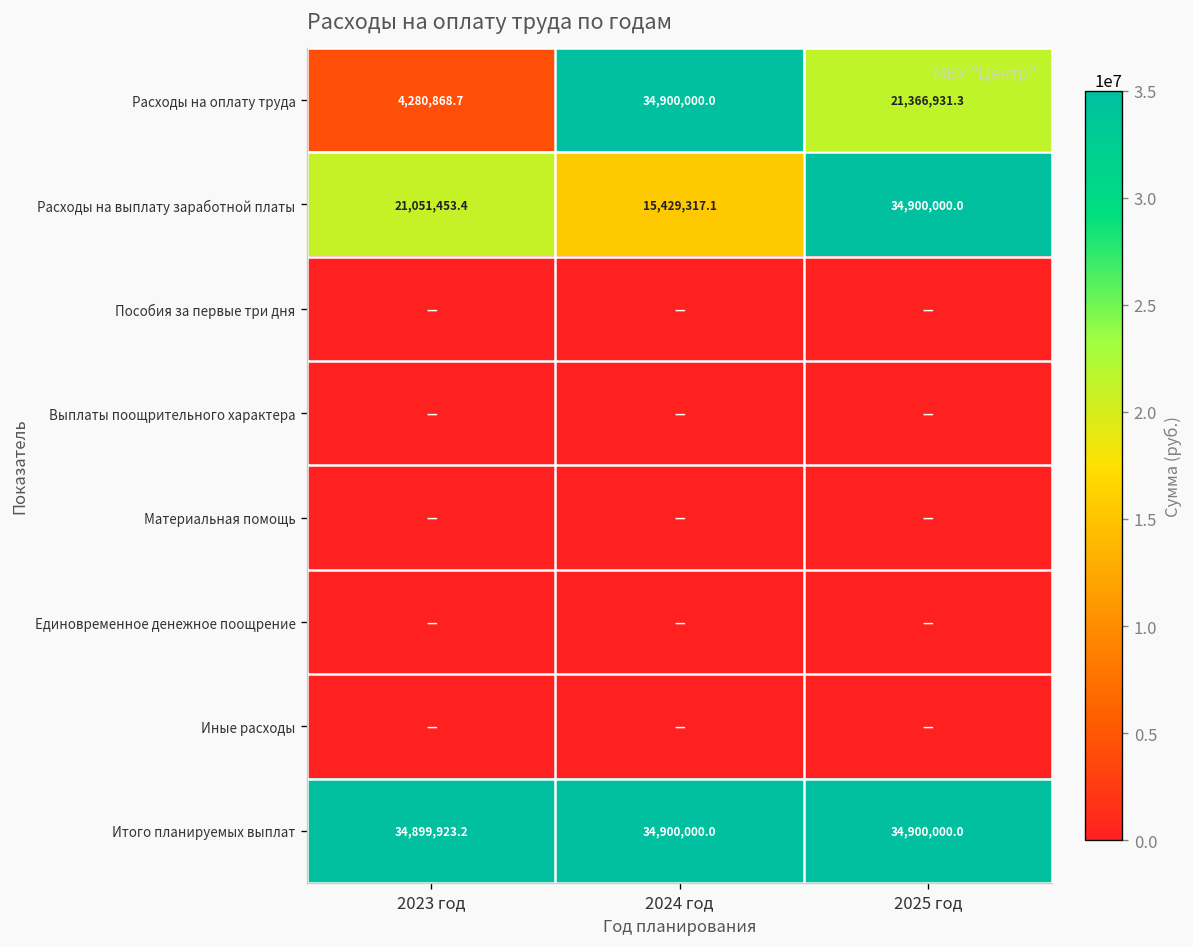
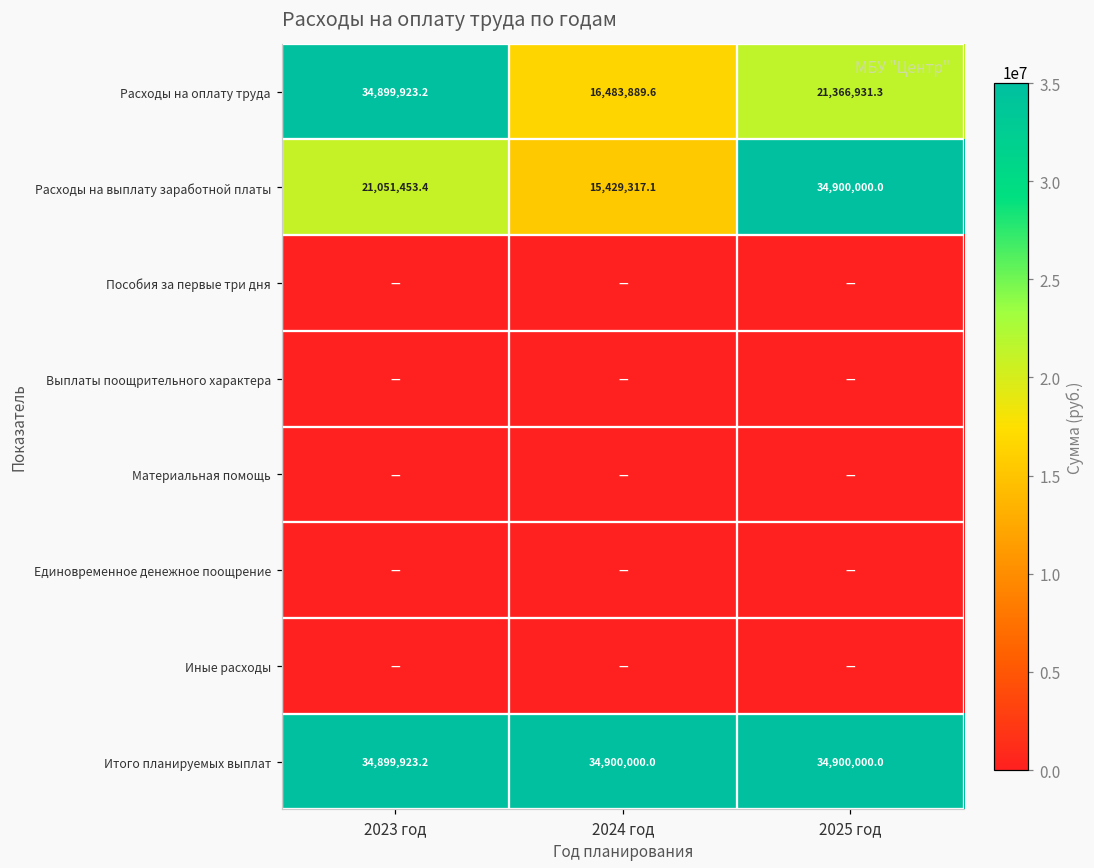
Расходы на оплату труда, 2023 год: 4,280,868.7 -> 34,899,923.2
Расходы на оплату труда, 2024 год: 34,900,000.0 -> 16,483,889.6
